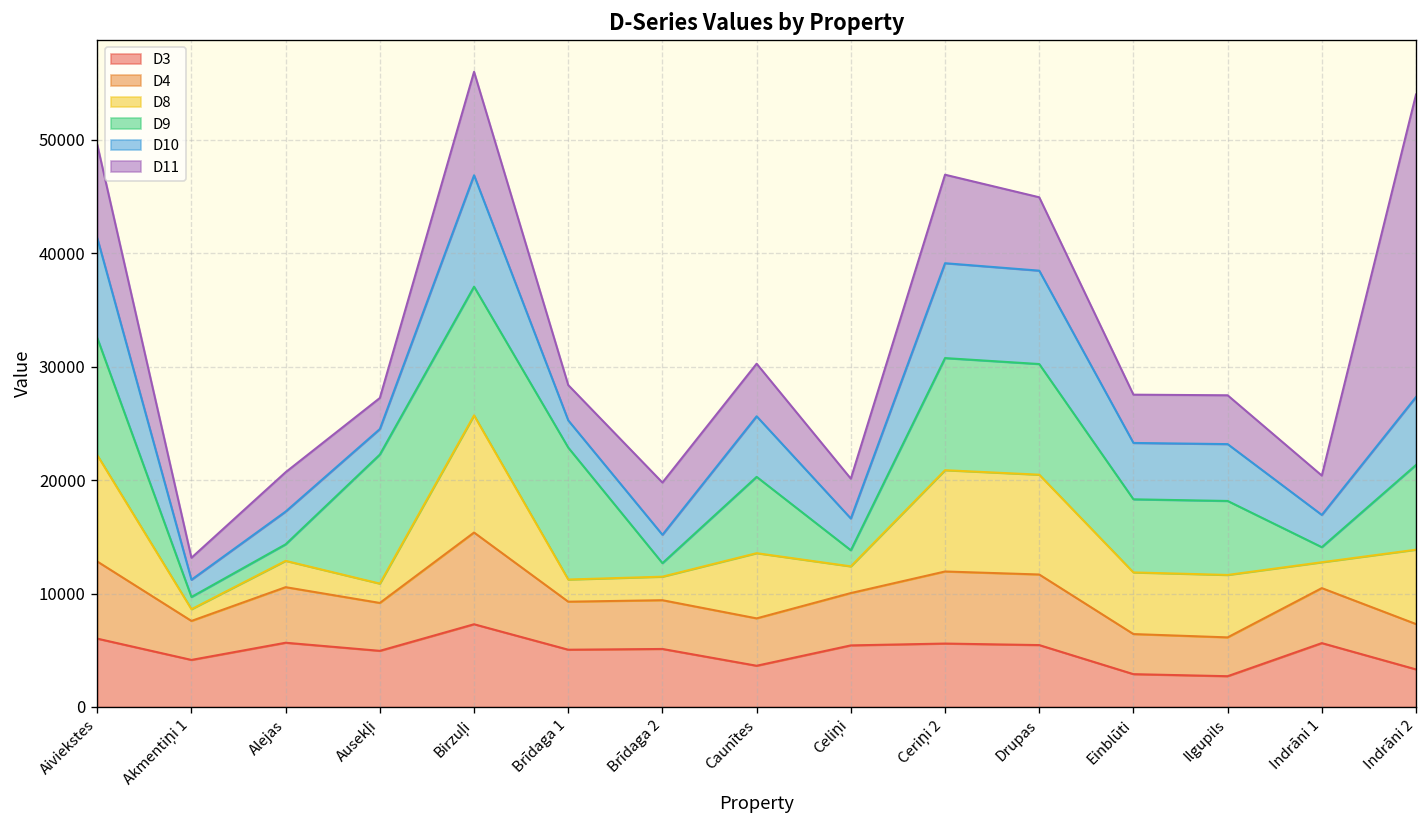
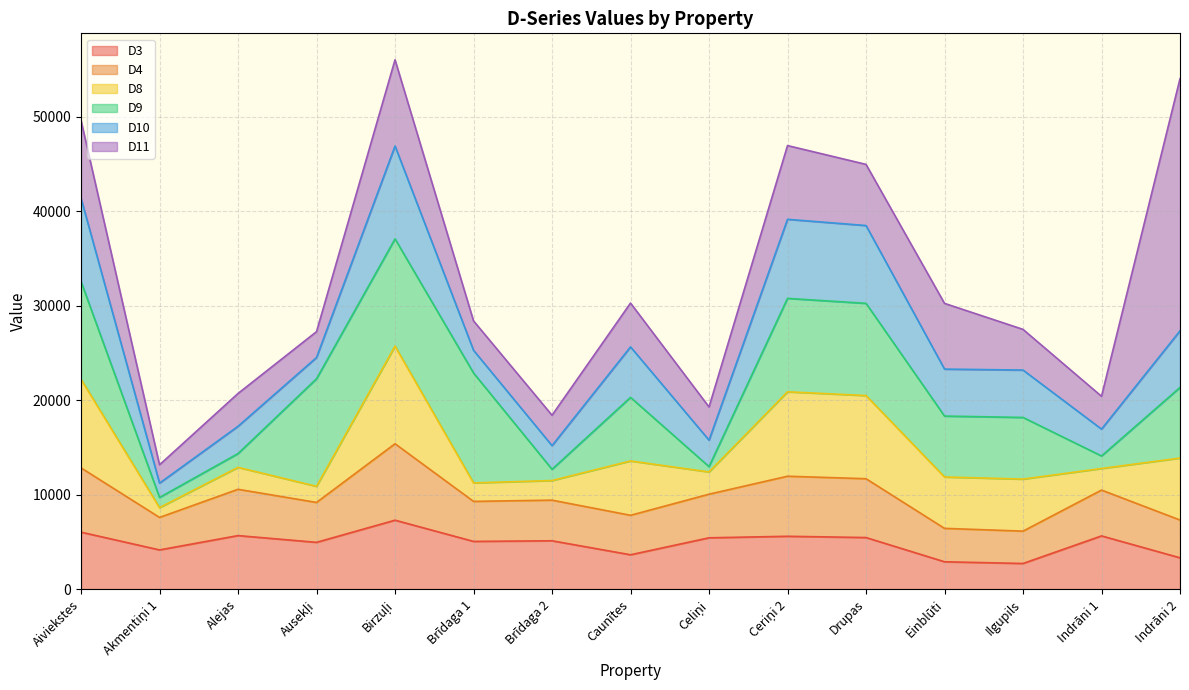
D11, Brīdaga 2: 5000 -> 3000
D9, Celiņi: 1400 -> 600
D11, Einblūti: 4000 -> 7000
